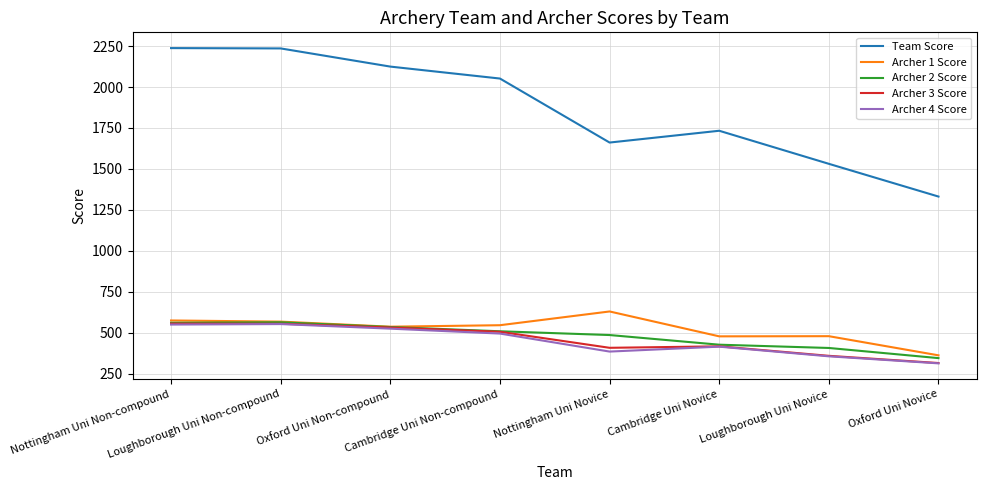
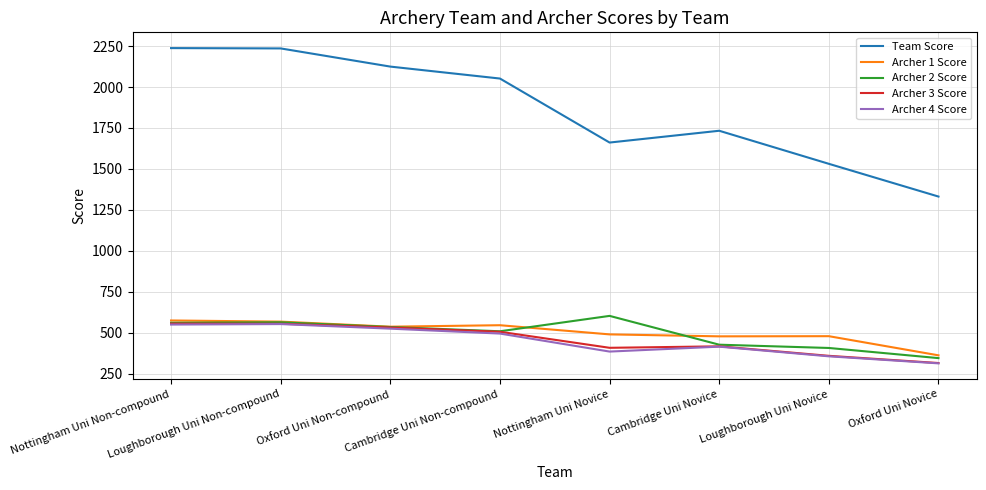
Archer 1 Score, Nottingham Uni Novice: 630 -> 490
Archer 2 Score, Nottingham Uni Novice: 490 -> 600
